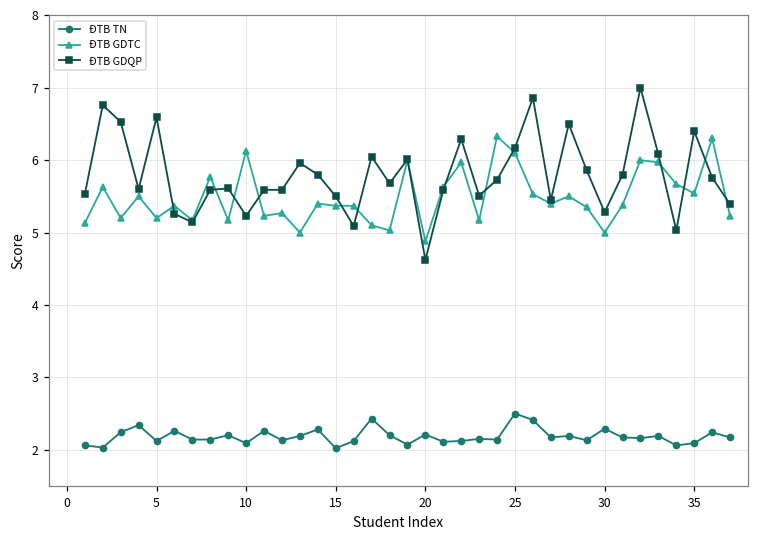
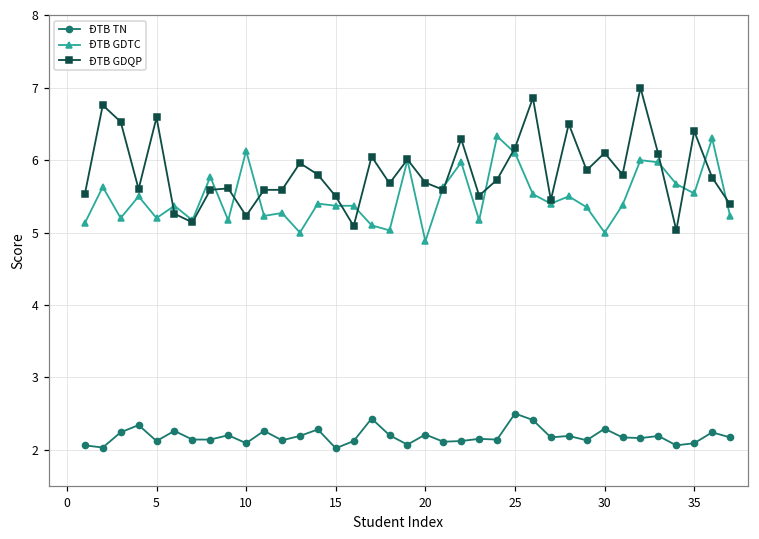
ĐTB GDQP, 20: 4.6 -> 5.7
ĐTB GDQP, 30: 5.3 -> 6.1
